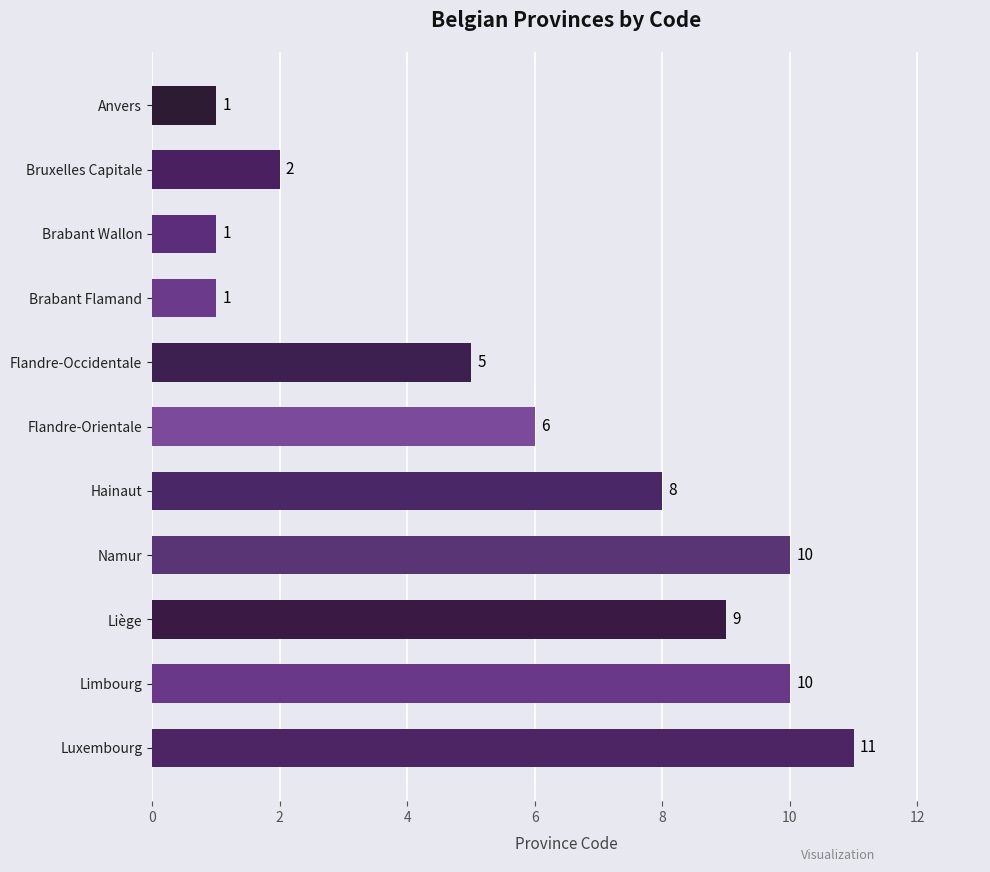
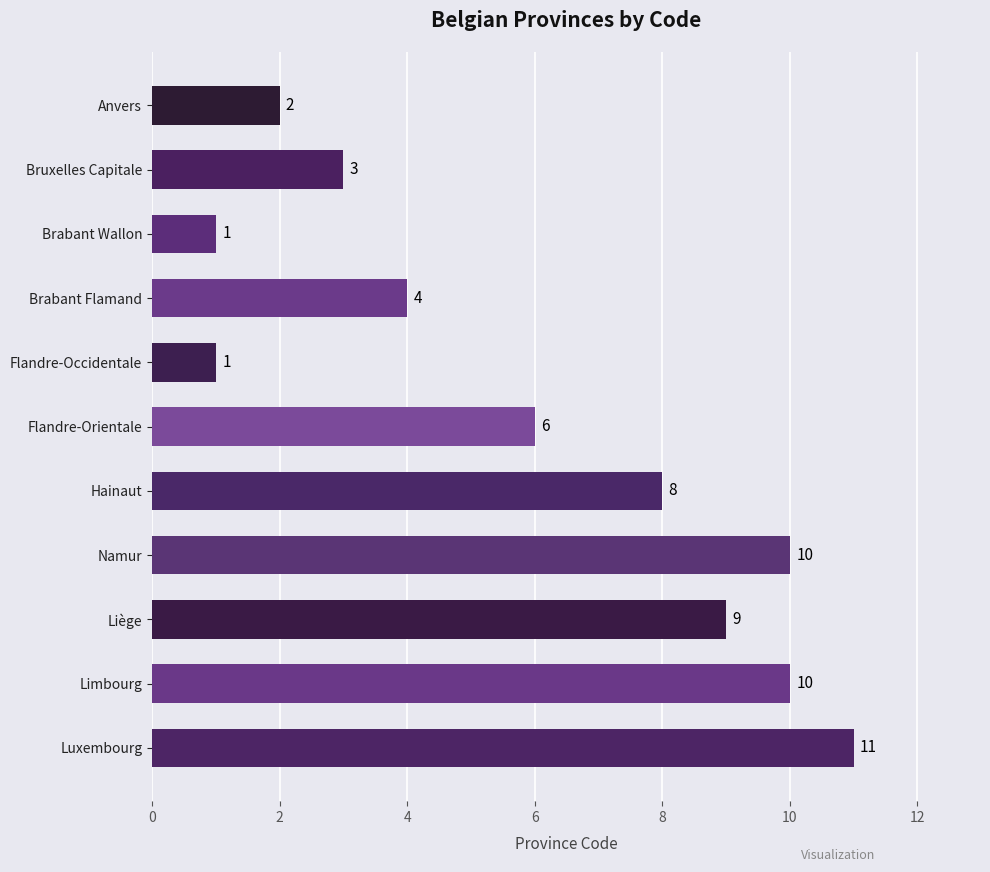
Anvers: 1 -> 2
Bruxelles Capitale: 2 -> 3
Brabant Flamand: 1 -> 4
Flandre-Occidentale: 5 -> 1
